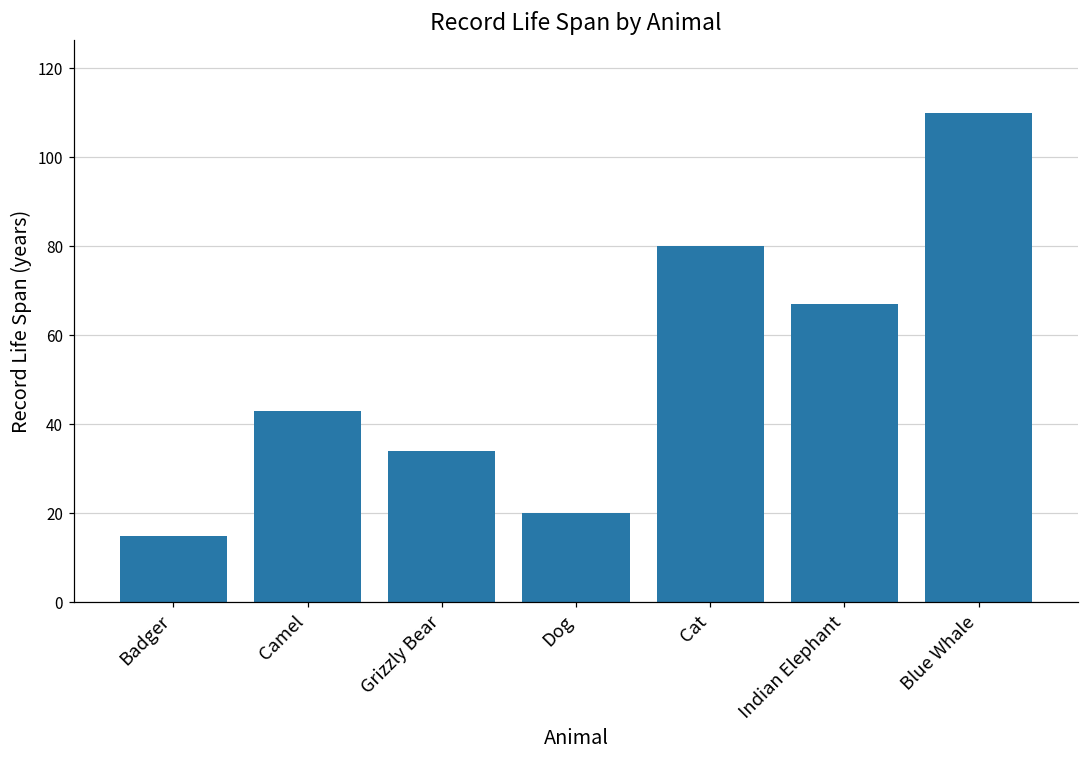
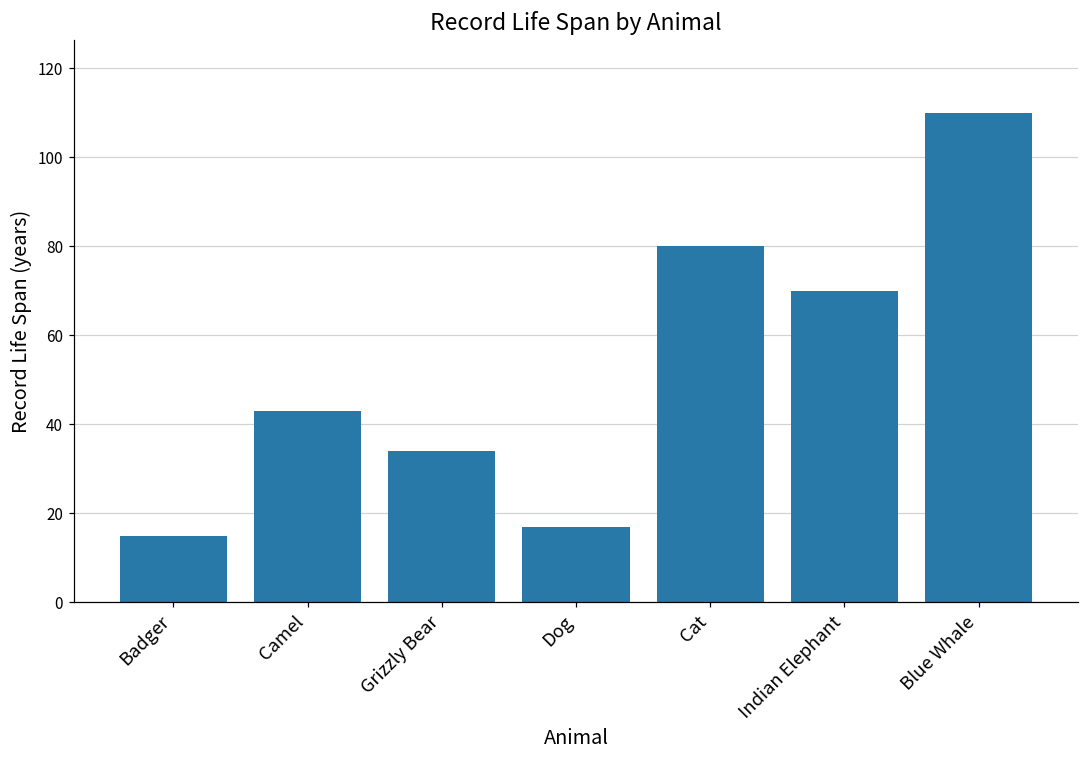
Dog: 20 -> 17
Indian Elephant: 67 -> 70
